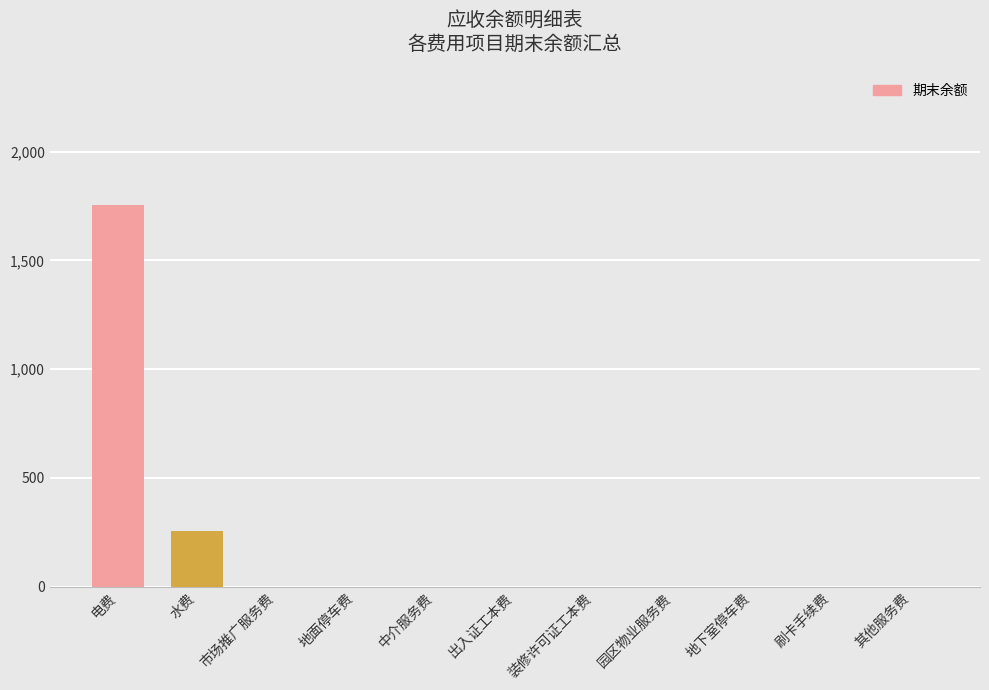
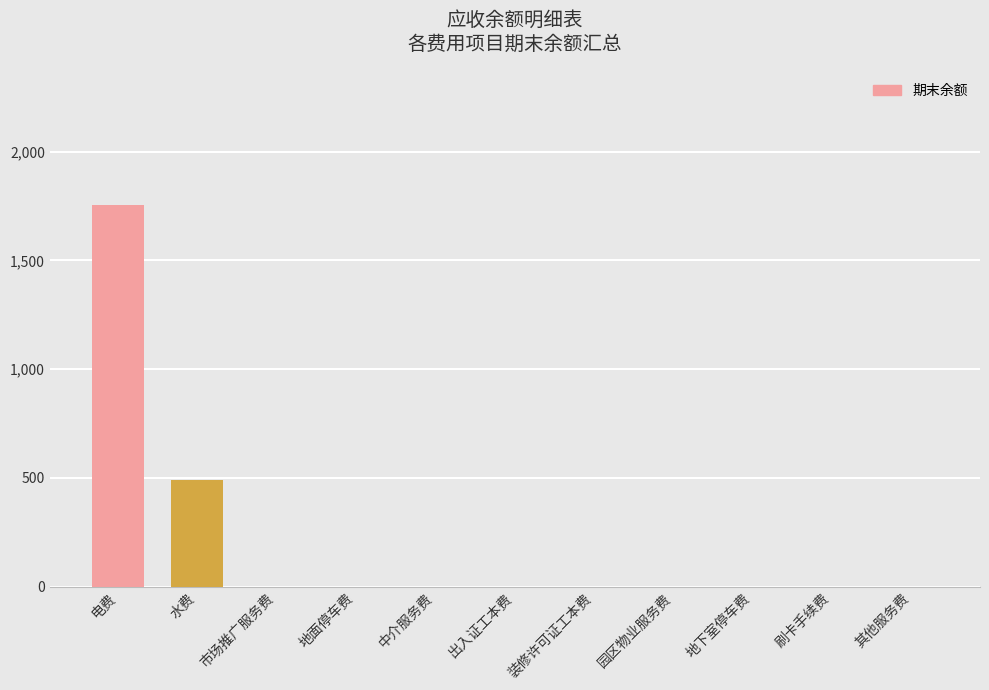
水费: 260 -> 490
